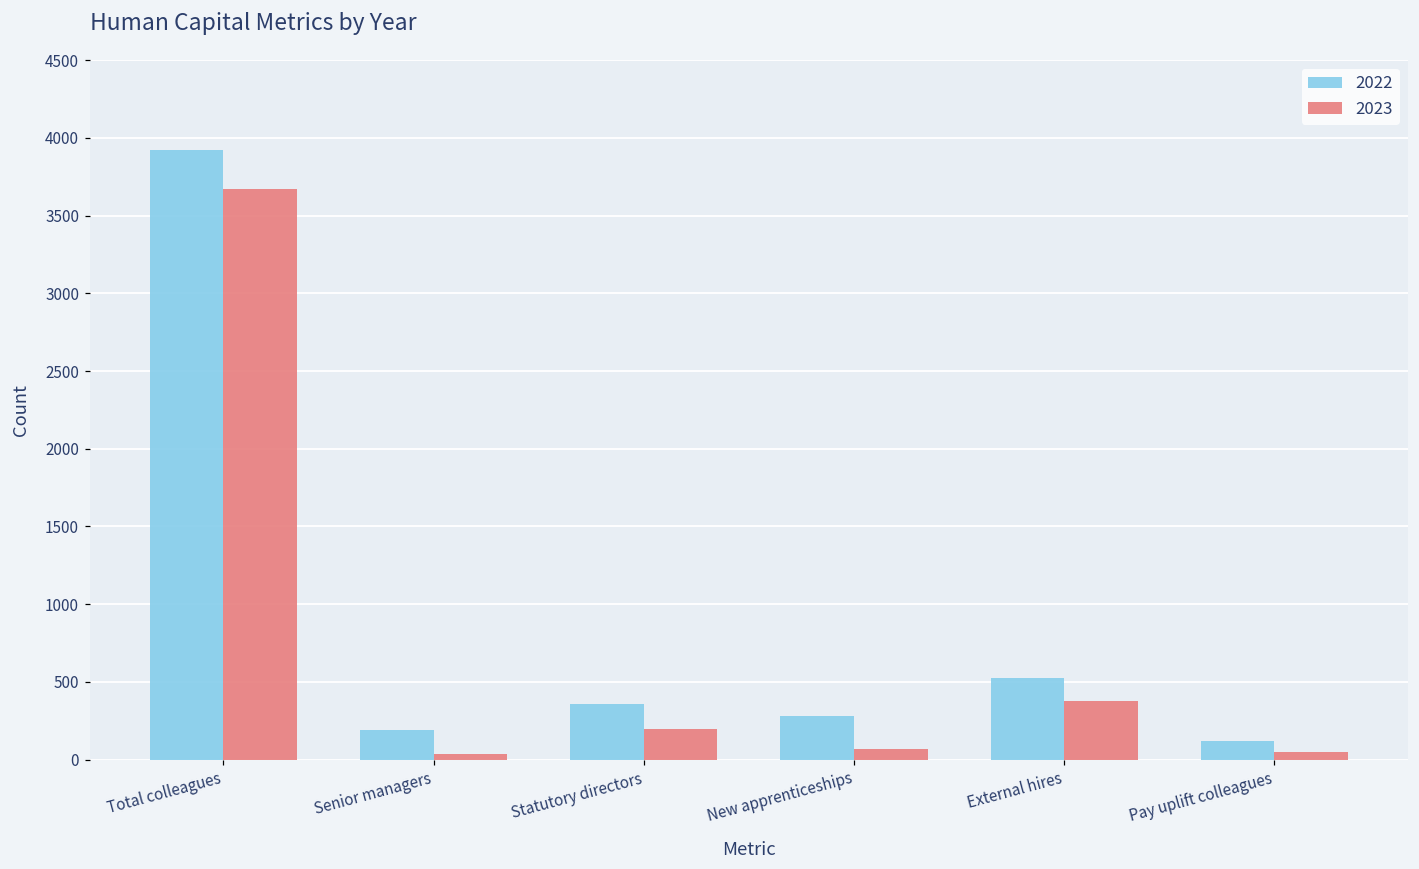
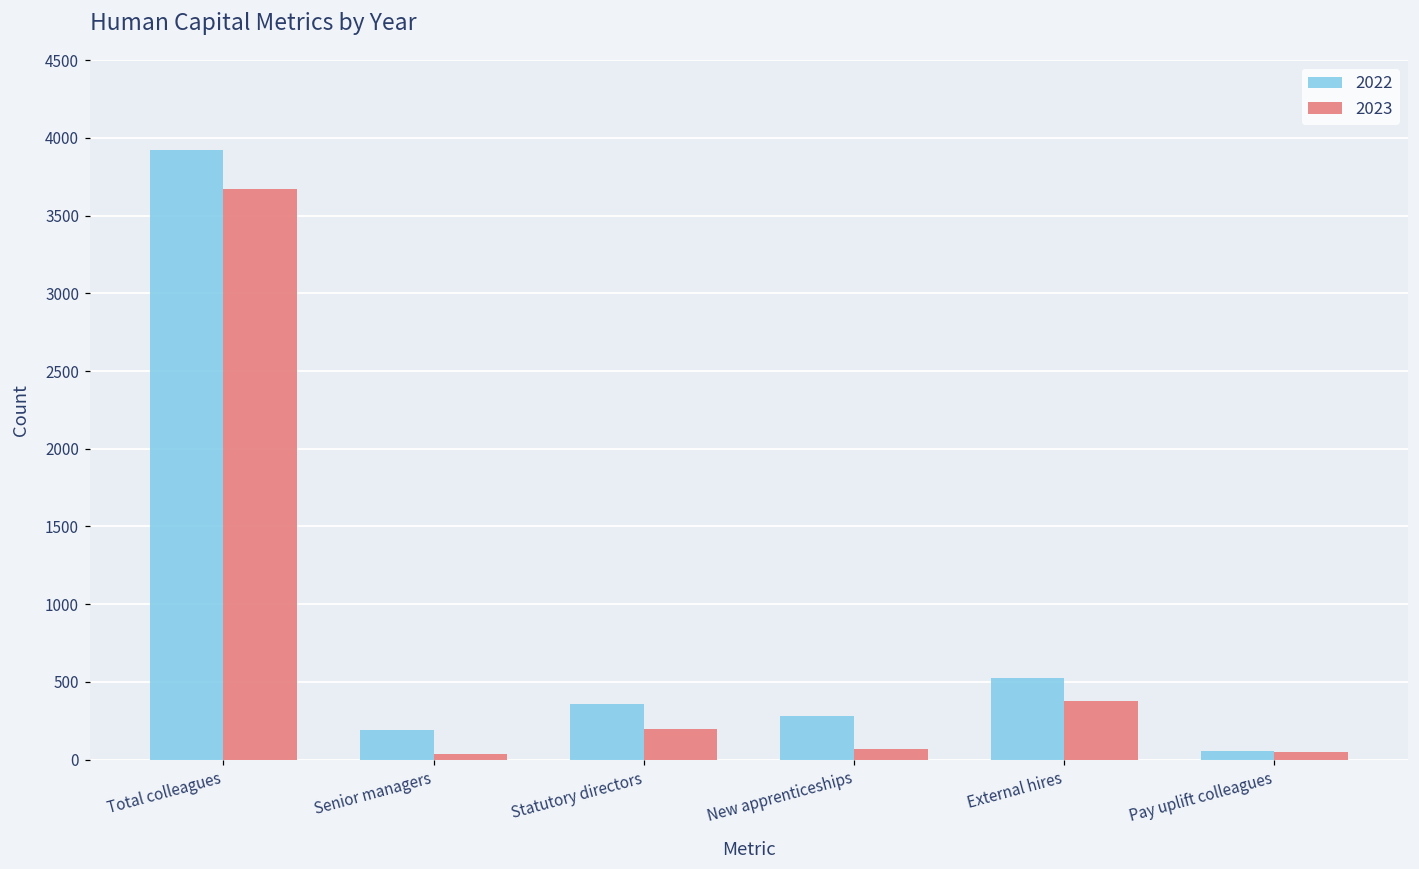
2022, Pay uplift colleagues: 120 -> 60
